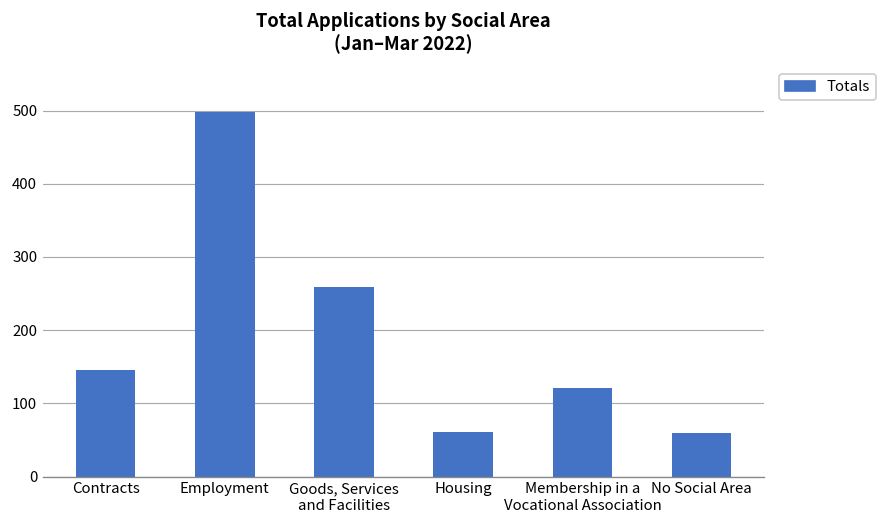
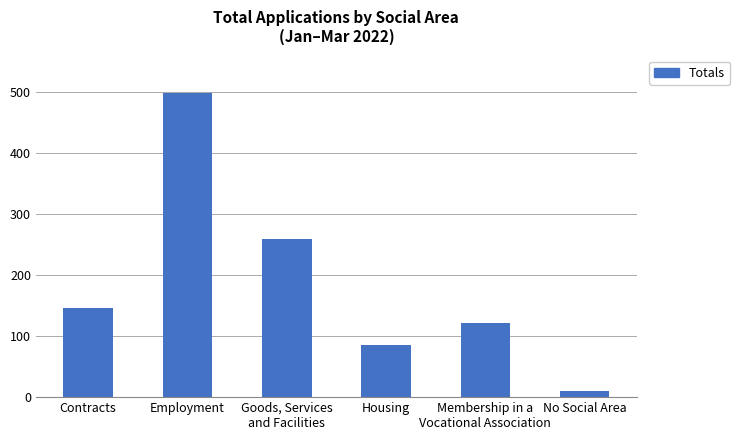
Housing: 60 -> 90
No Social Area: 60 -> 10
